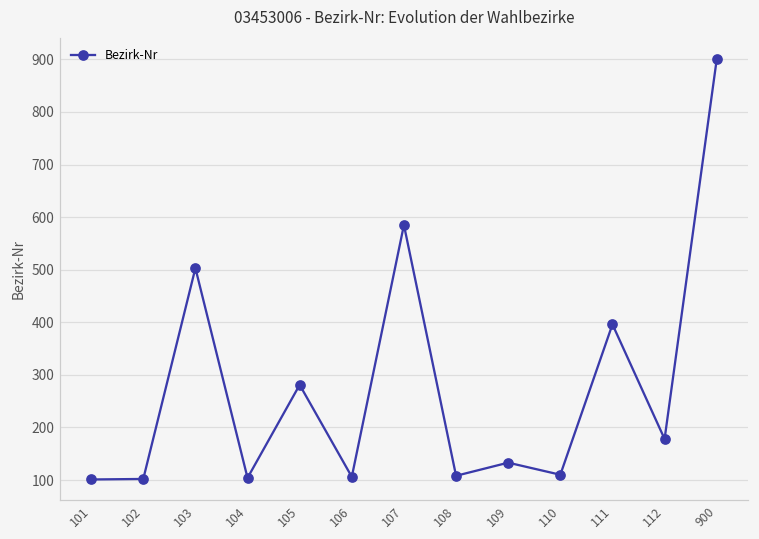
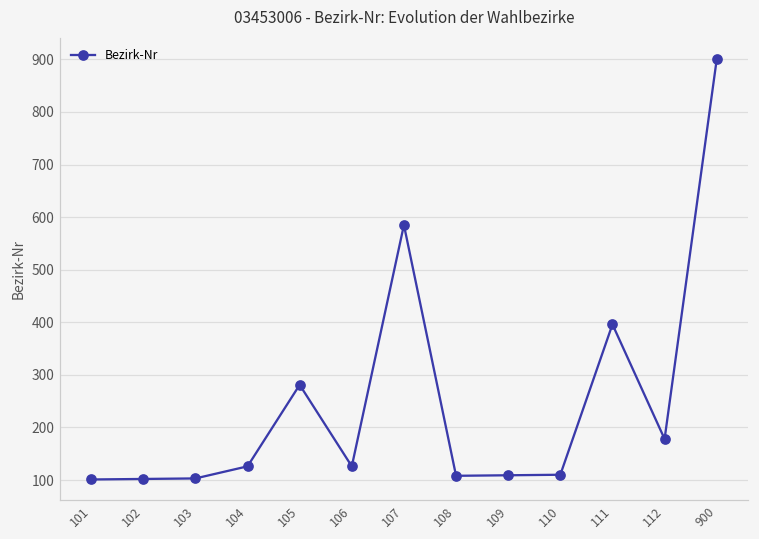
103: 500 -> 100
104: 100 -> 130
106: 110 -> 130
109: 130 -> 110
